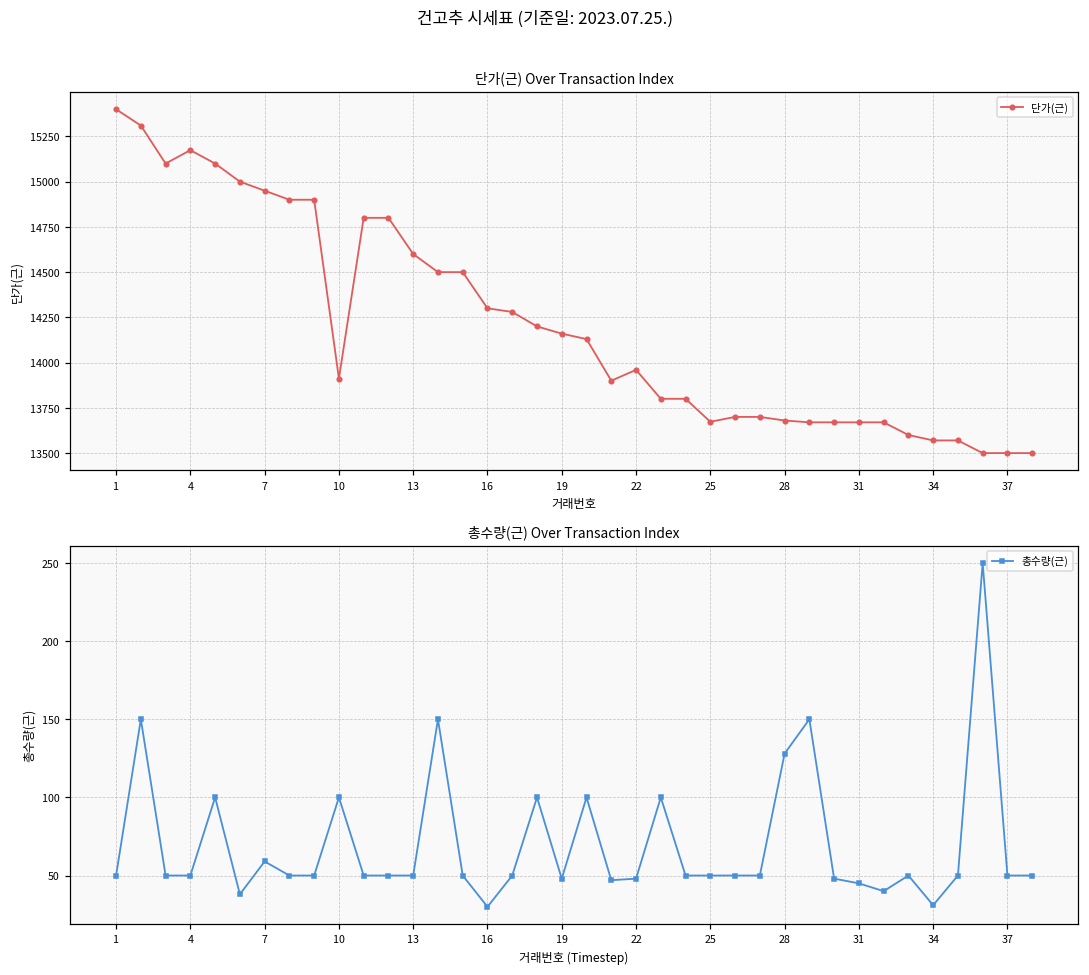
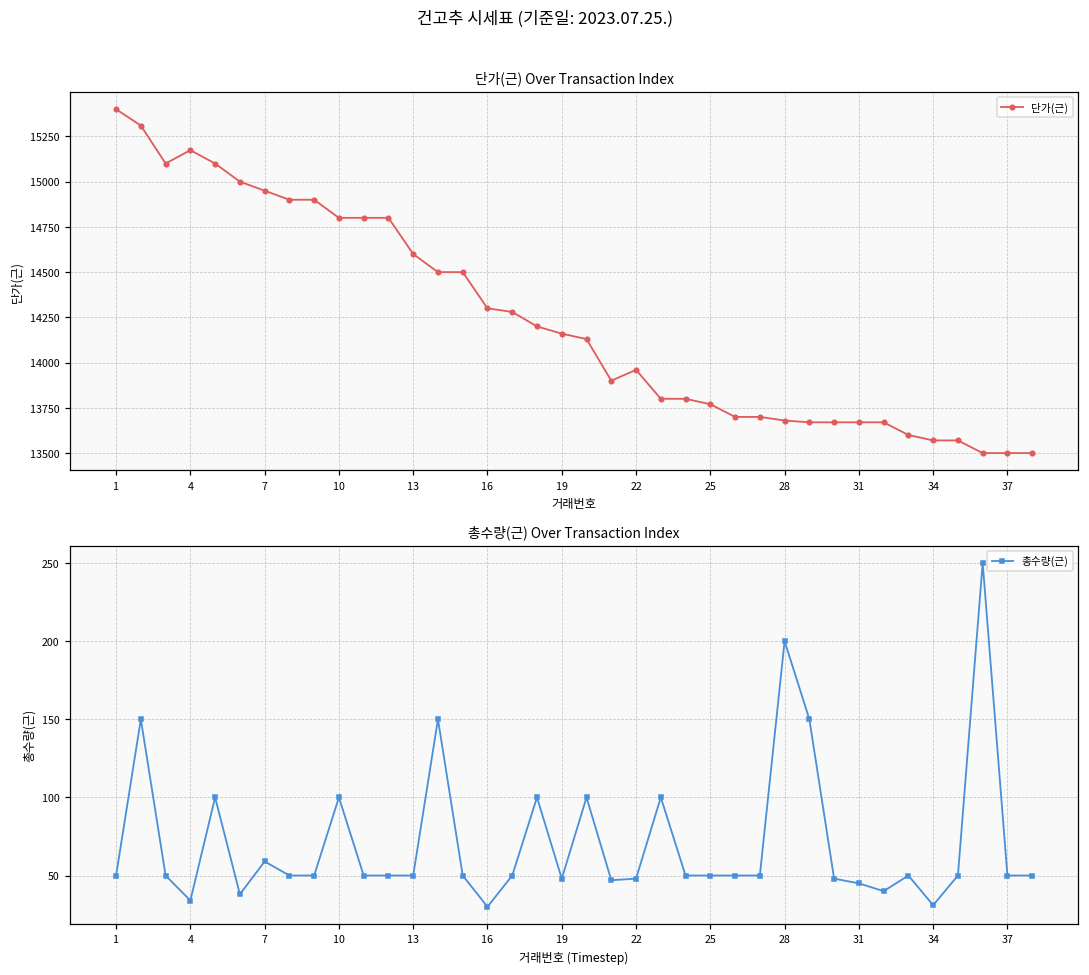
단가(근) Over Transaction Index, 10: 13910 -> 14800
단가(근) Over Transaction Index, 25: 13670 -> 13770
총수량(근) Over Transaction Index, 4: 50 -> 34
총수량(근) Over Transaction Index, 28: 128 -> 200
